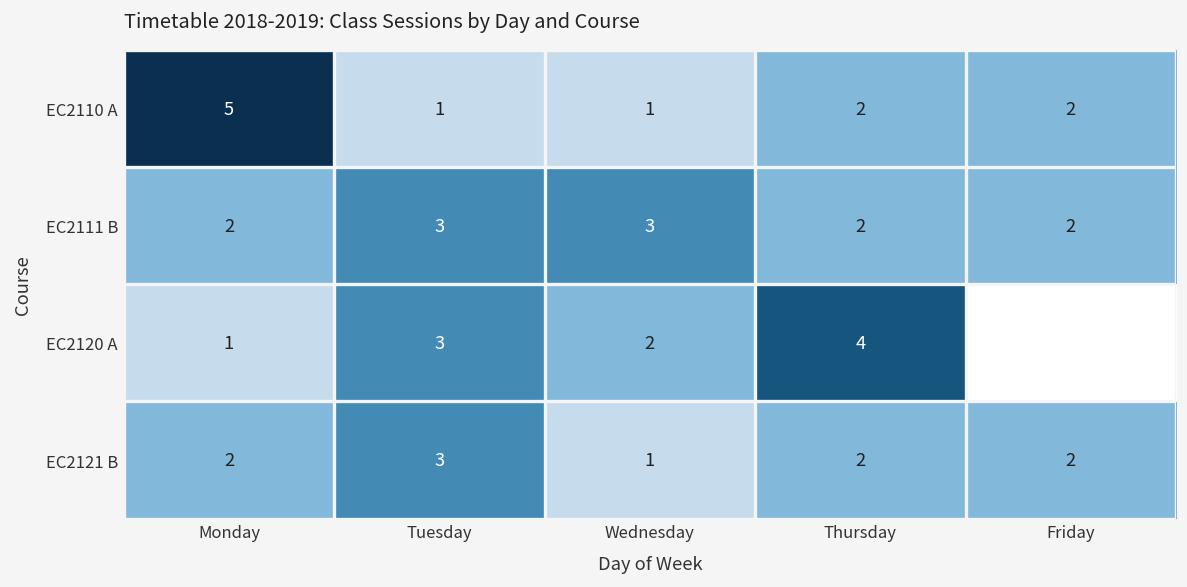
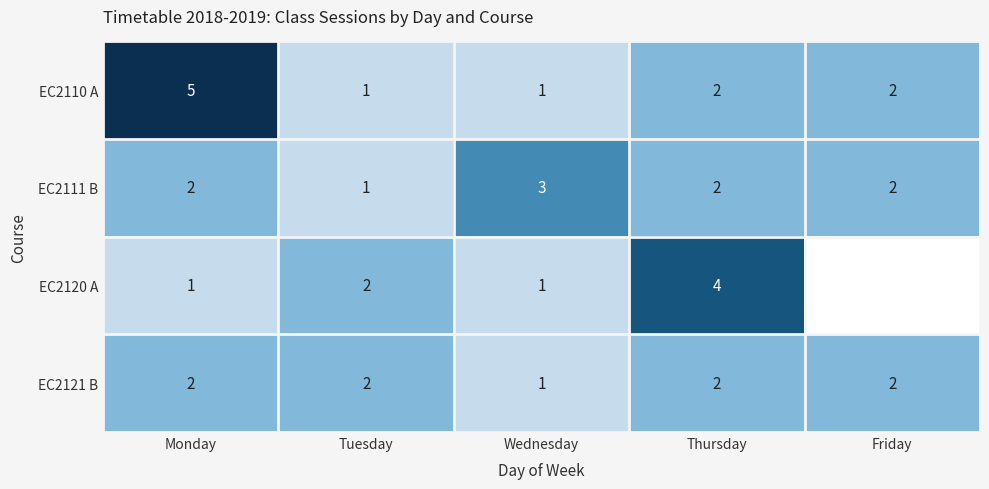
EC2111 B, Tuesday: 3 -> 1
EC2120 A, Tuesday: 3 -> 2
EC2120 A, Wednesday: 2 -> 1
EC2121 B, Tuesday: 3 -> 2
